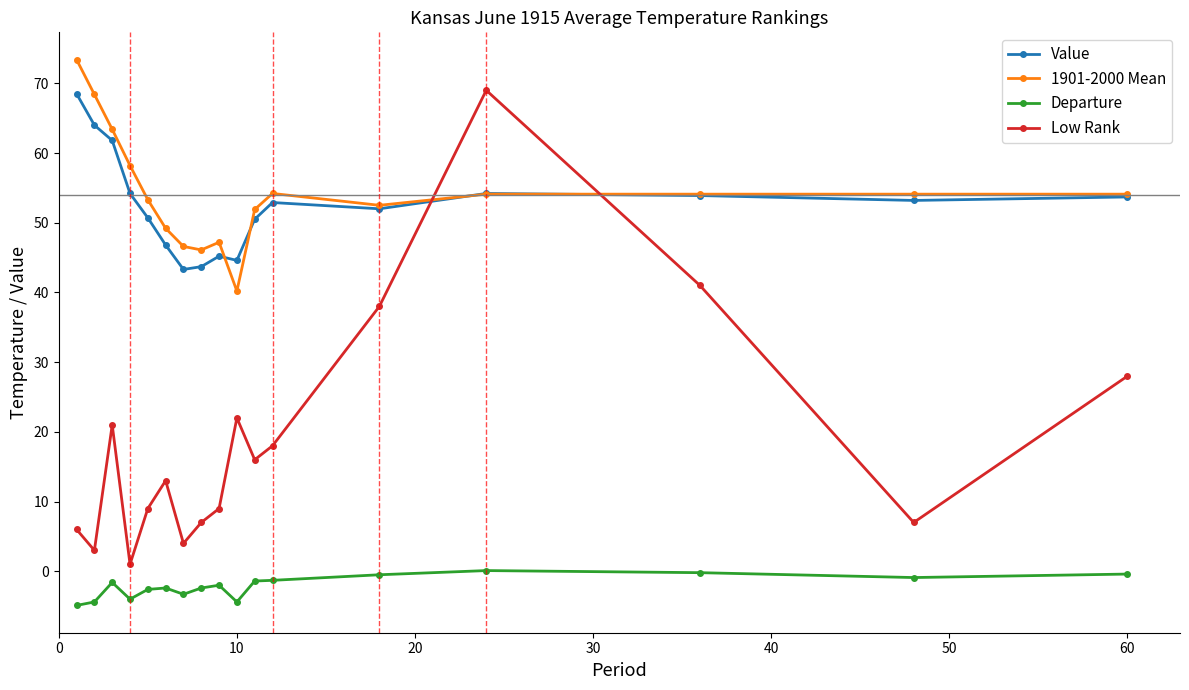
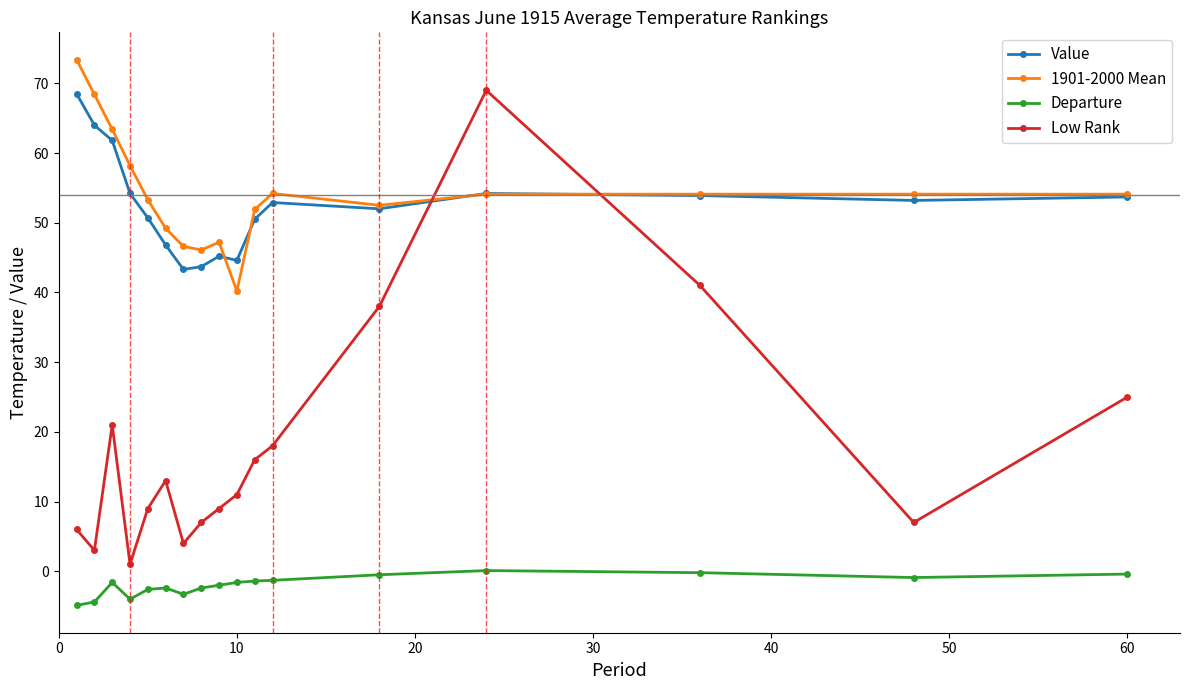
Departure, 10: -4 -> -2
Low Rank, 10: 22 -> 11
Low Rank, 60: 28 -> 25
